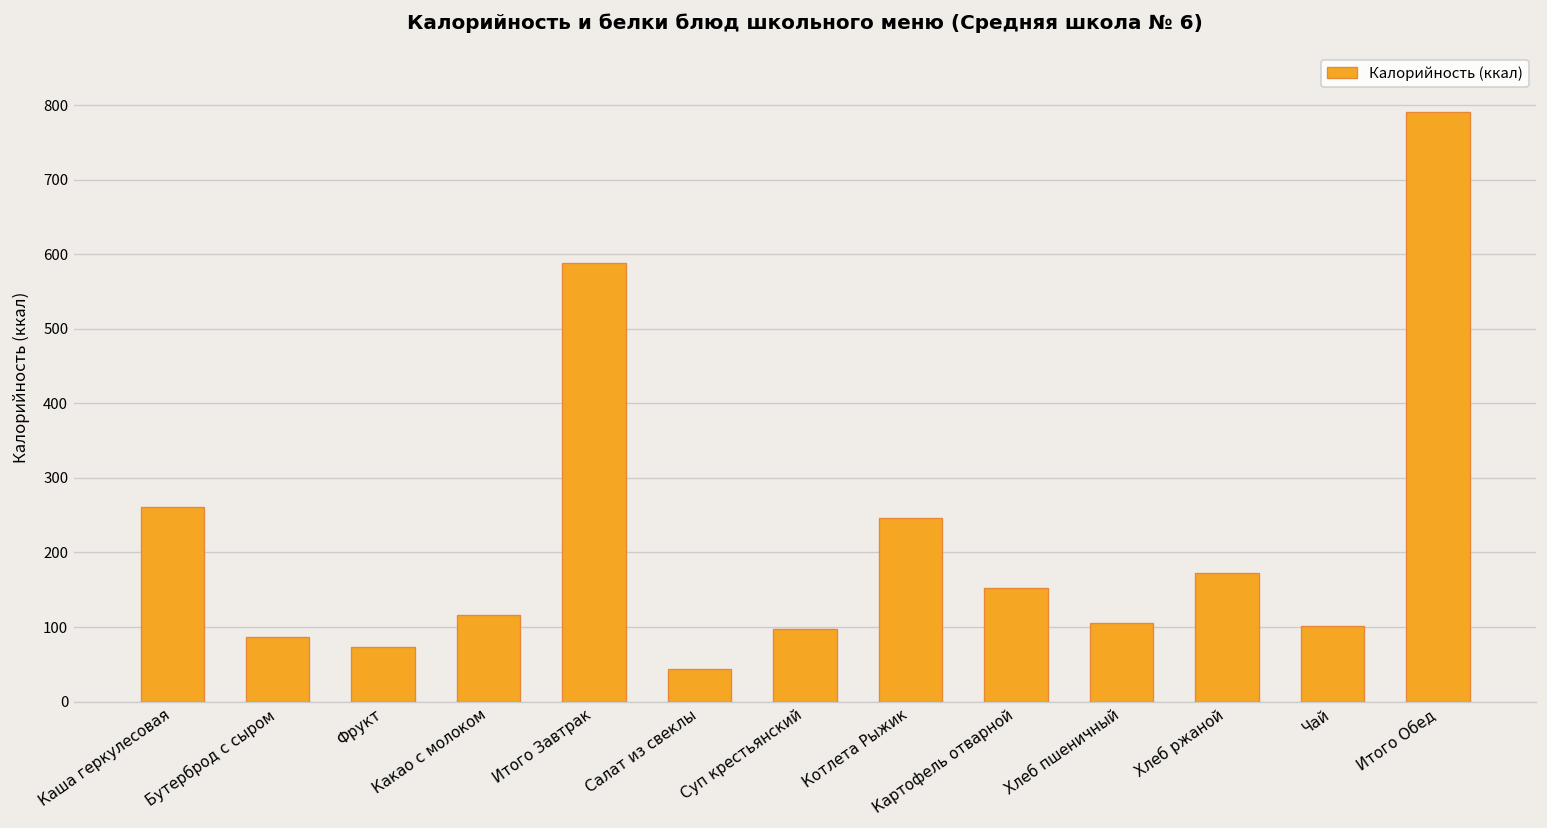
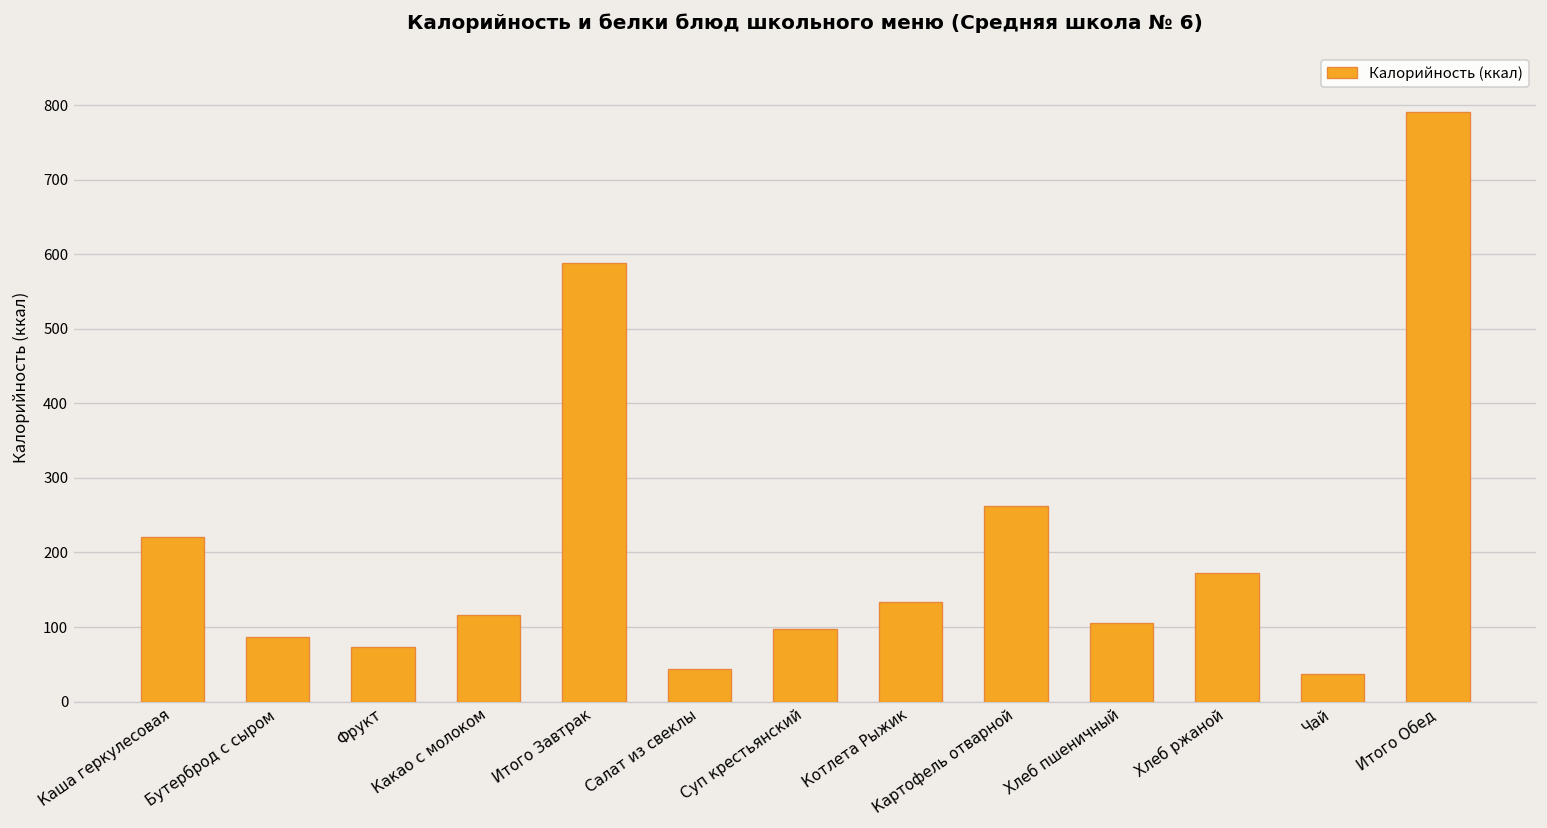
Каша геркулесовая: 260 -> 220
Котлета Рыжик: 250 -> 130
Картофель отварной: 150 -> 260
Чай: 100 -> 40
